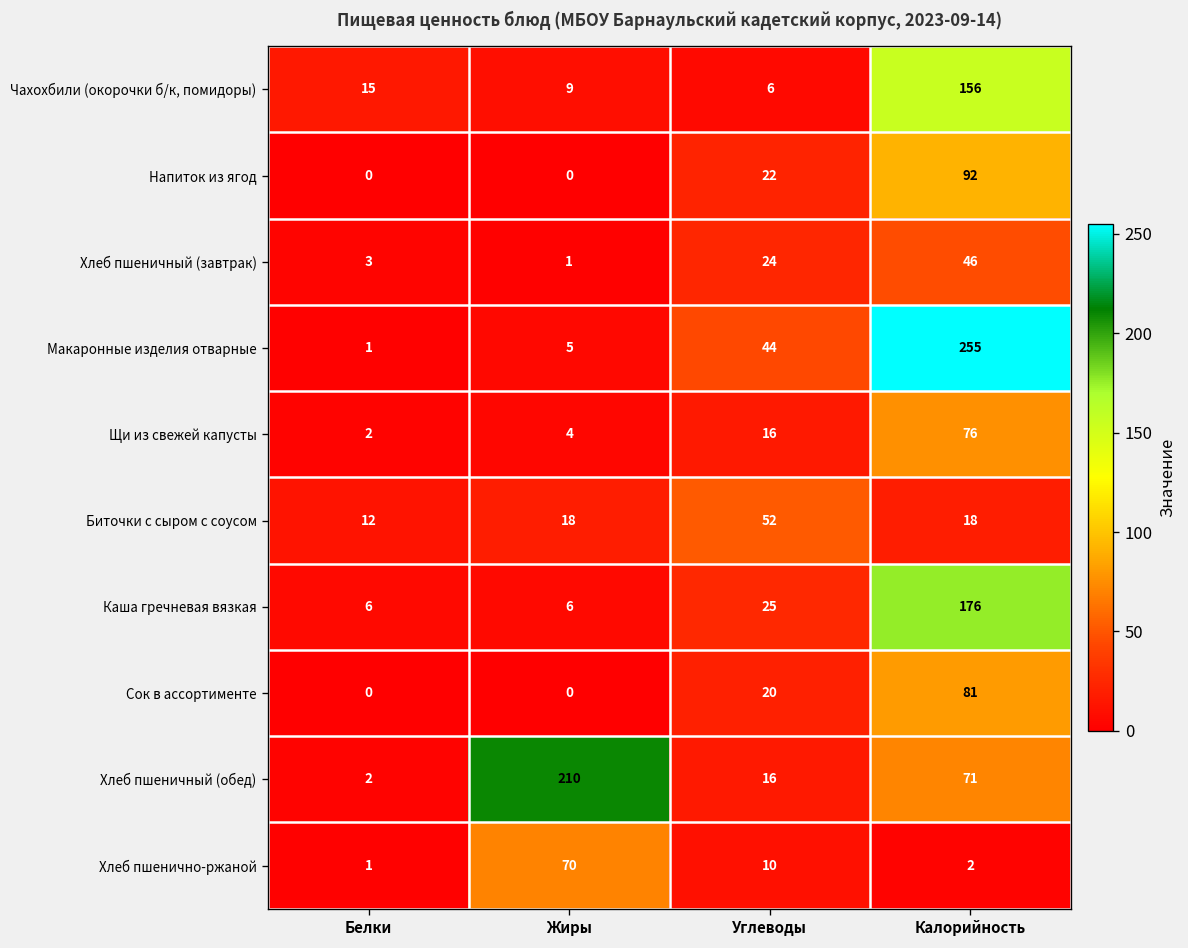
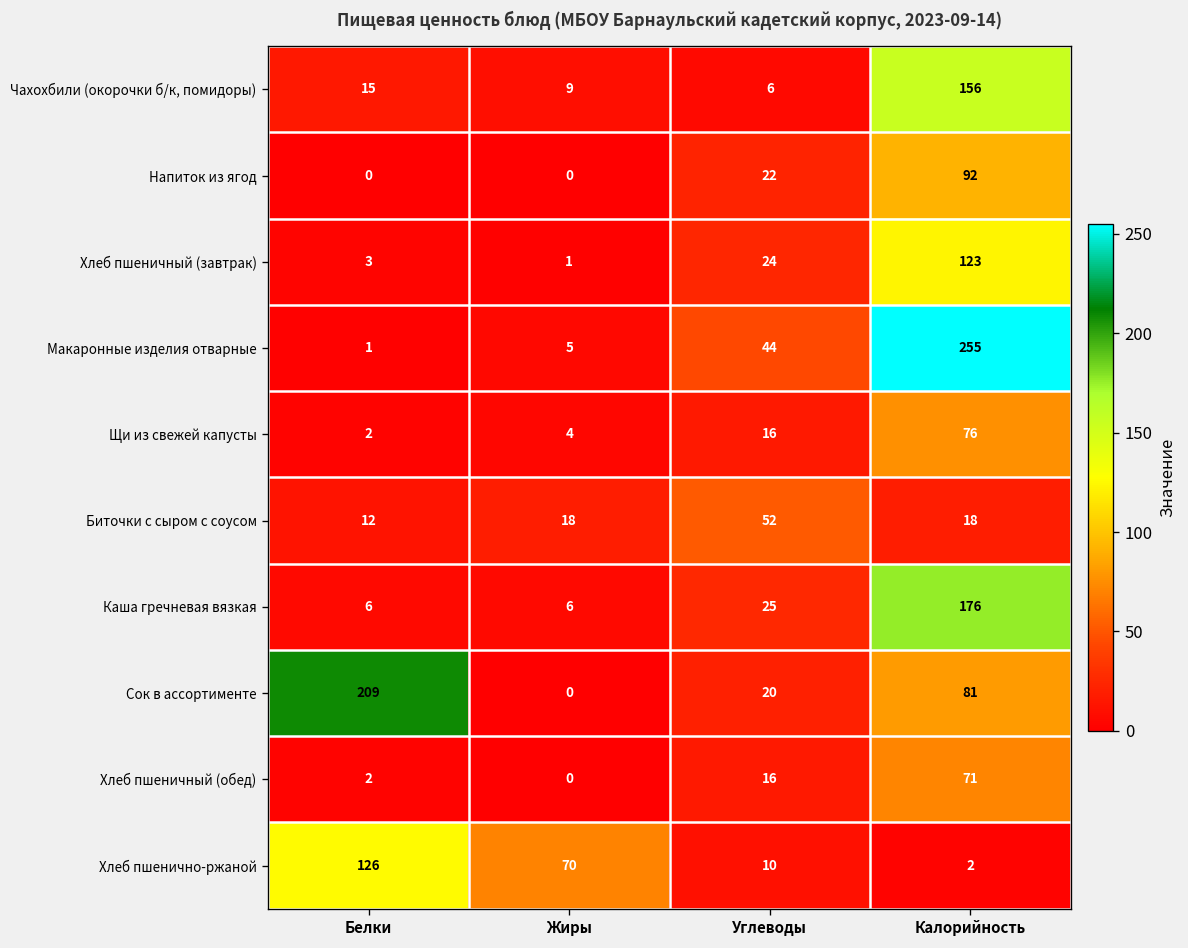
Хлеб пшеничный (завтрак), Калорийность: 46 -> 123
Сок в ассортименте, Белки: 0 -> 209
Хлеб пшеничный (обед), Жиры: 210 -> 0
Хлеб пшенично-ржаной, Белки: 1 -> 126
